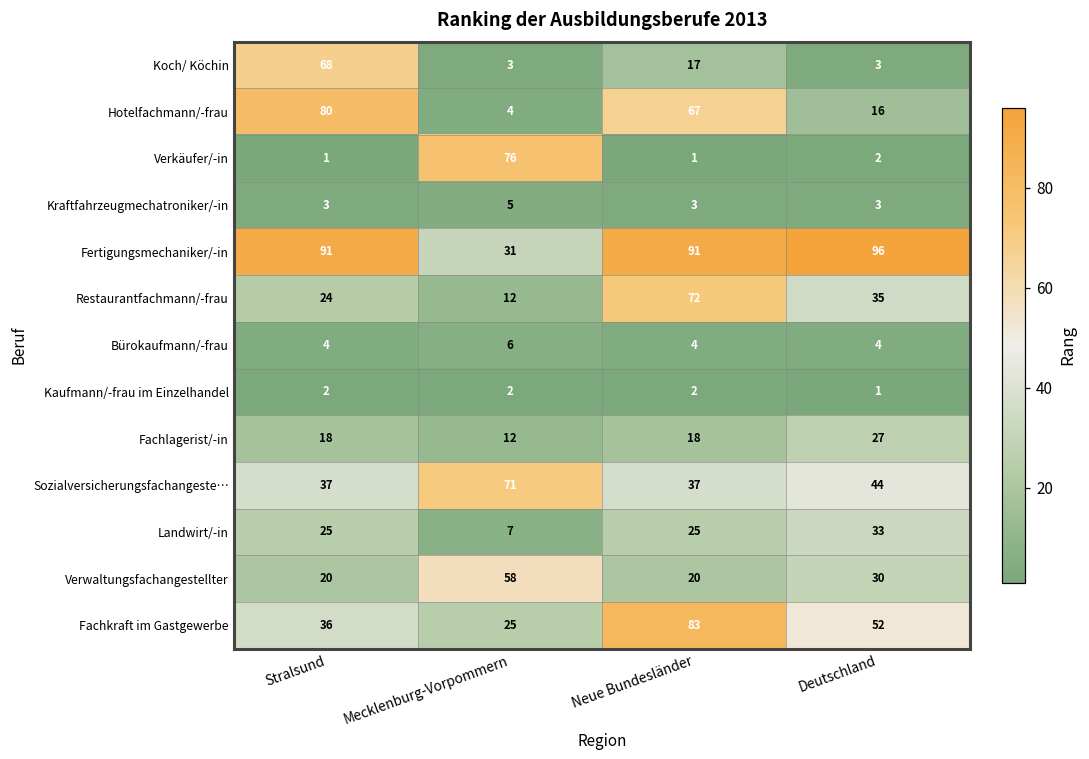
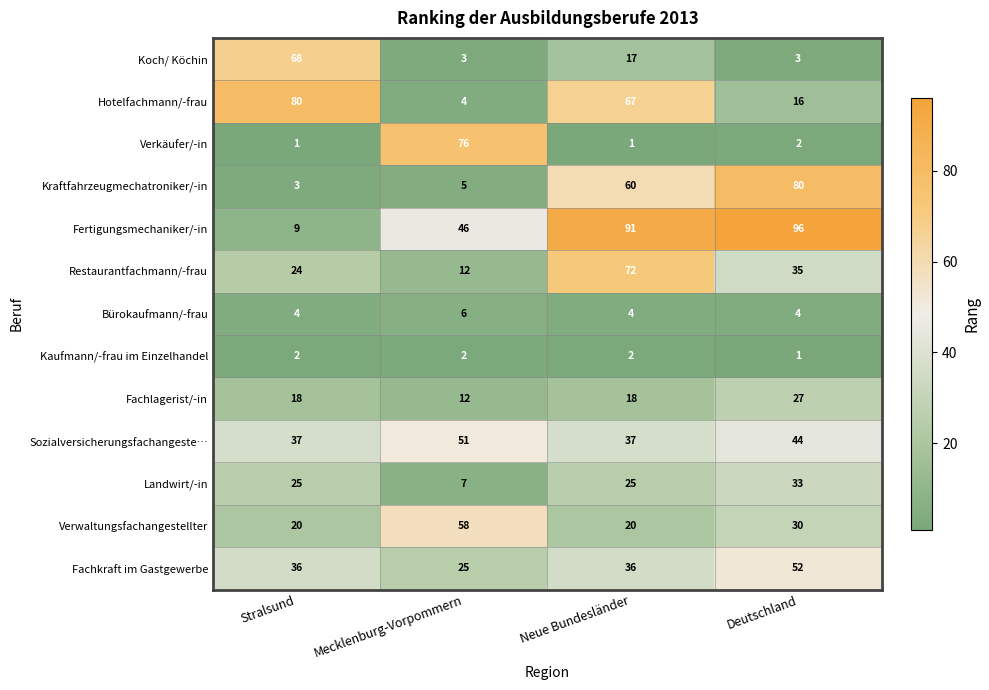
Kraftfahrzeugmechatroniker/-in, Neue Bundesländer: 3 -> 60
Kraftfahrzeugmechatroniker/-in, Deutschland: 3 -> 80
Fertigungsmechaniker/-in, Stralsund: 91 -> 9
Fertigungsmechaniker/-in, Mecklenburg-Vorpommern: 31 -> 46
Sozialversicherungsfachangeste…, Mecklenburg-Vorpommern: 71 -> 51
Fachkraft im Gastgewerbe, Neue Bundesländer: 83 -> 36
